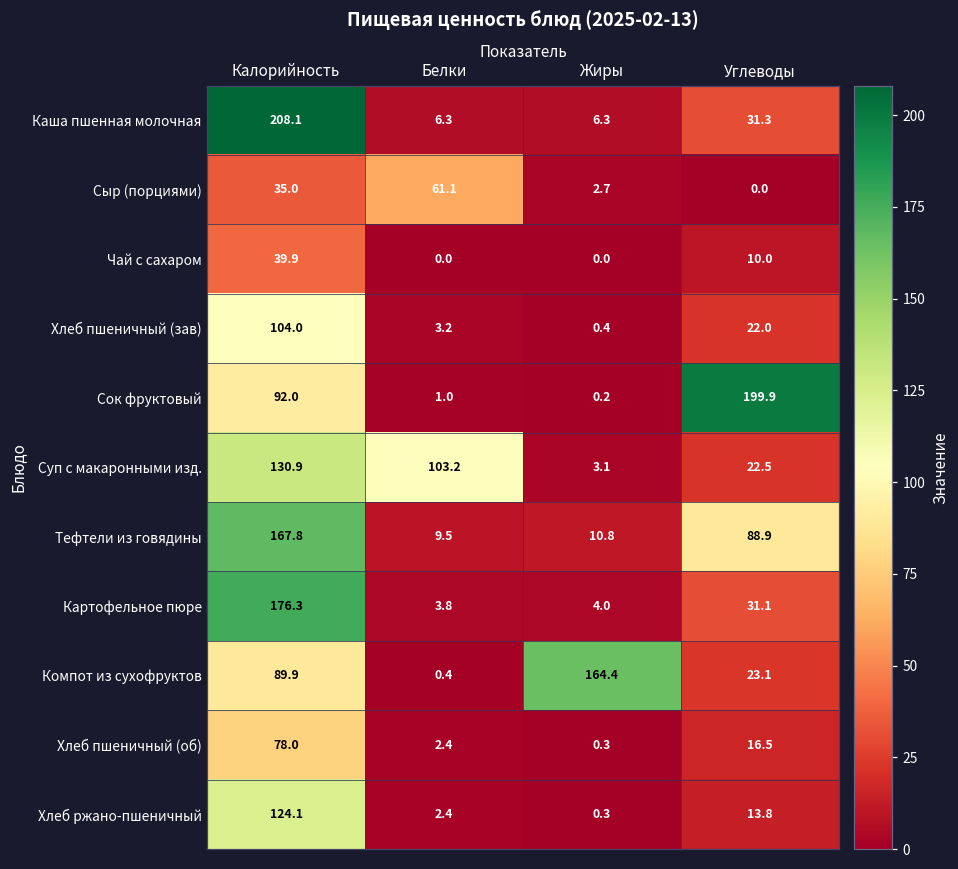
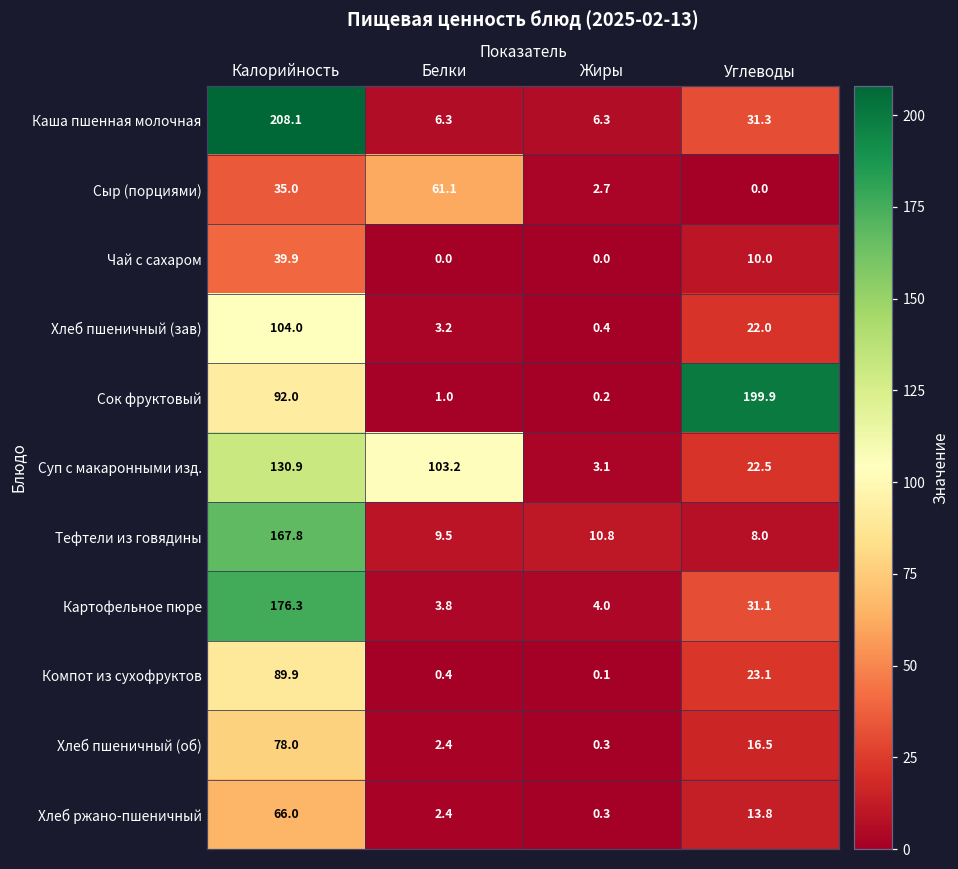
Тефтели из говядины, Углеводы: 88.9 -> 8.0
Компот из сухофруктов, Жиры: 164.4 -> 0.1
Хлеб ржано-пшеничный, Калорийность: 124.1 -> 66.0
